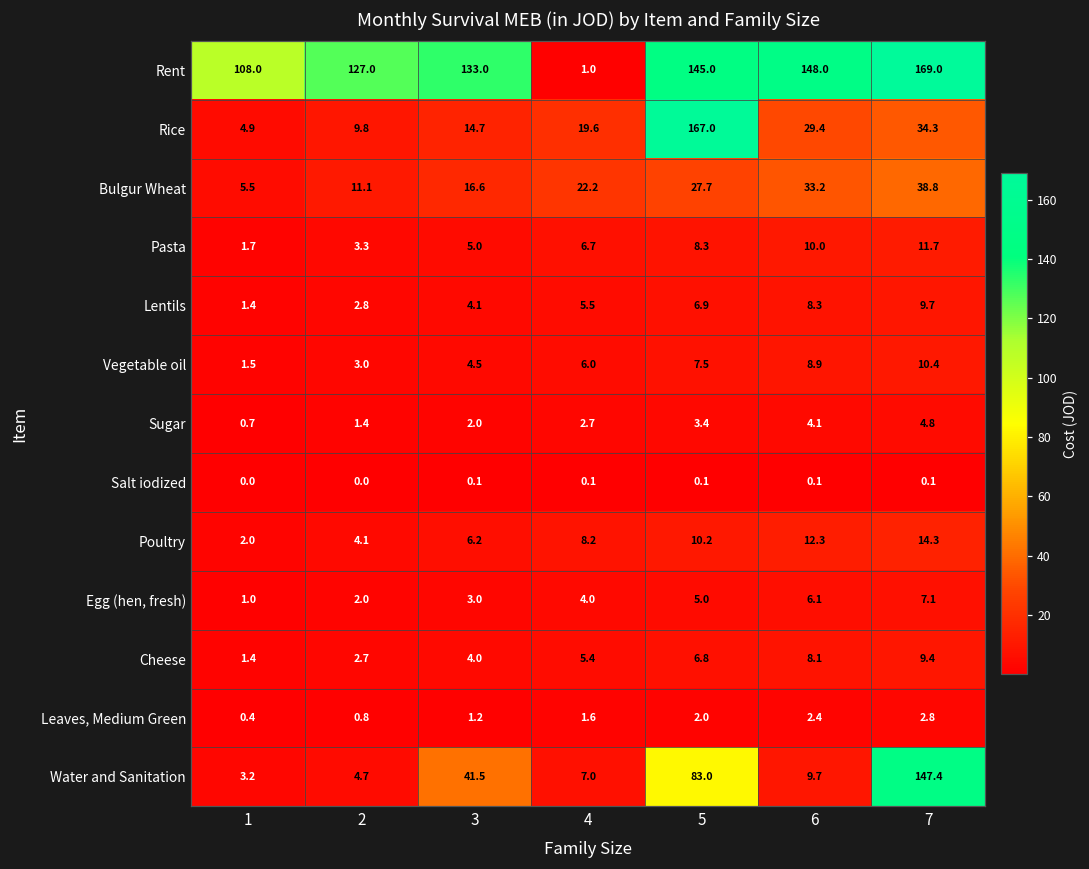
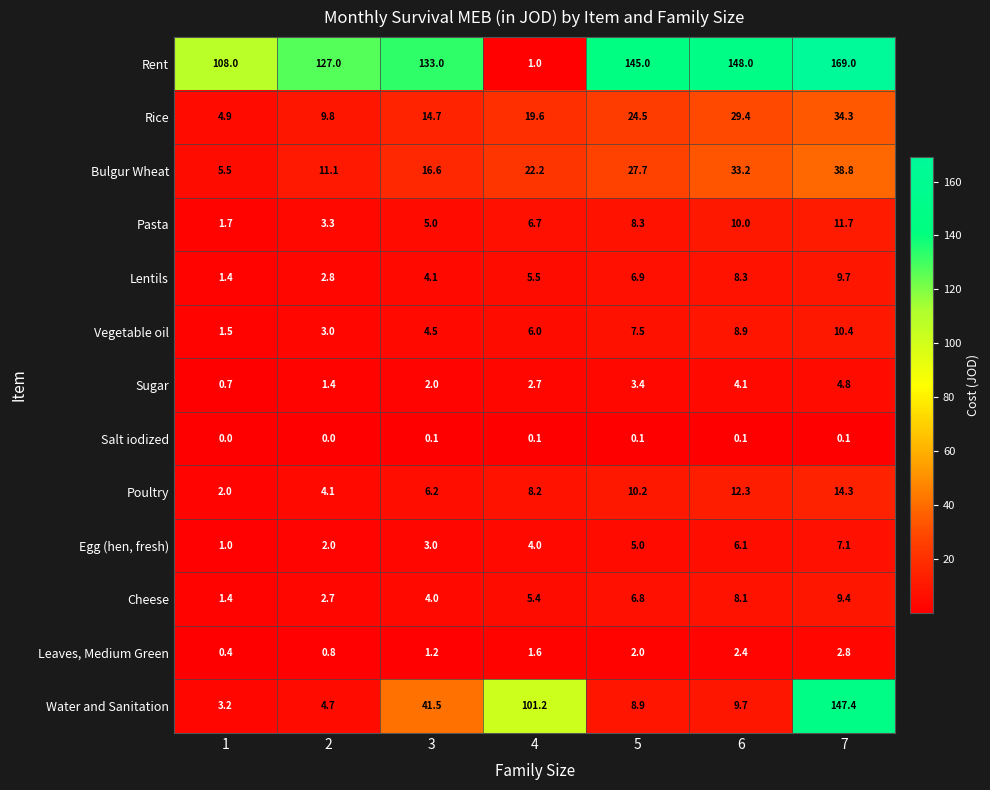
Rice, 5: 167.0 -> 24.5
Water and Sanitation, 4: 7.0 -> 101.2
Water and Sanitation, 5: 83.0 -> 8.9
